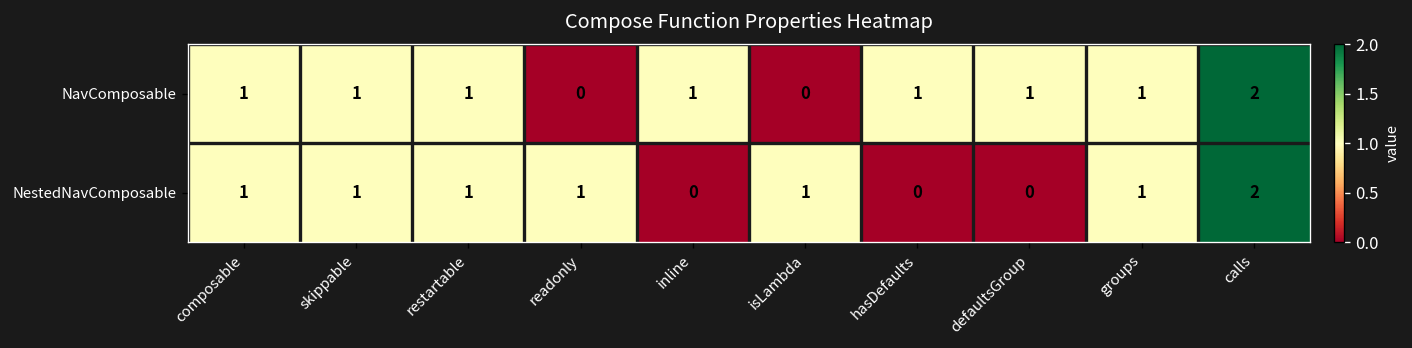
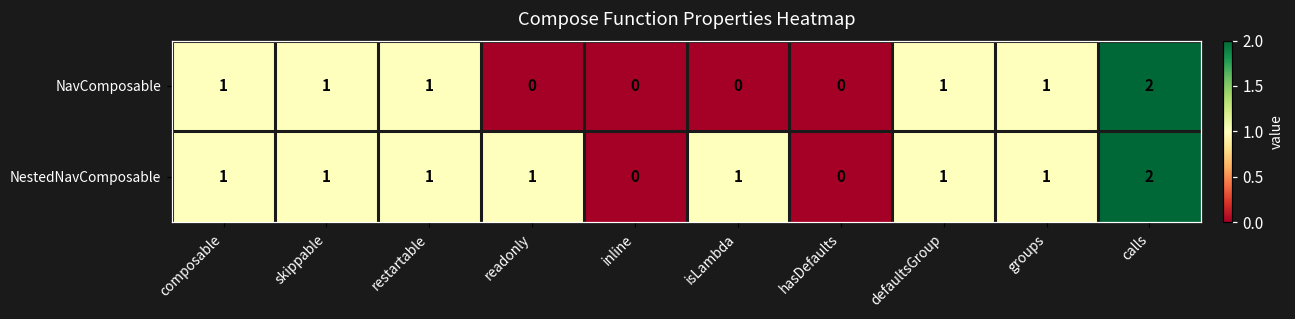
NavComposable, inline: 1 -> 0
NavComposable, hasDefaults: 1 -> 0
NestedNavComposable, defaultsGroup: 0 -> 1
